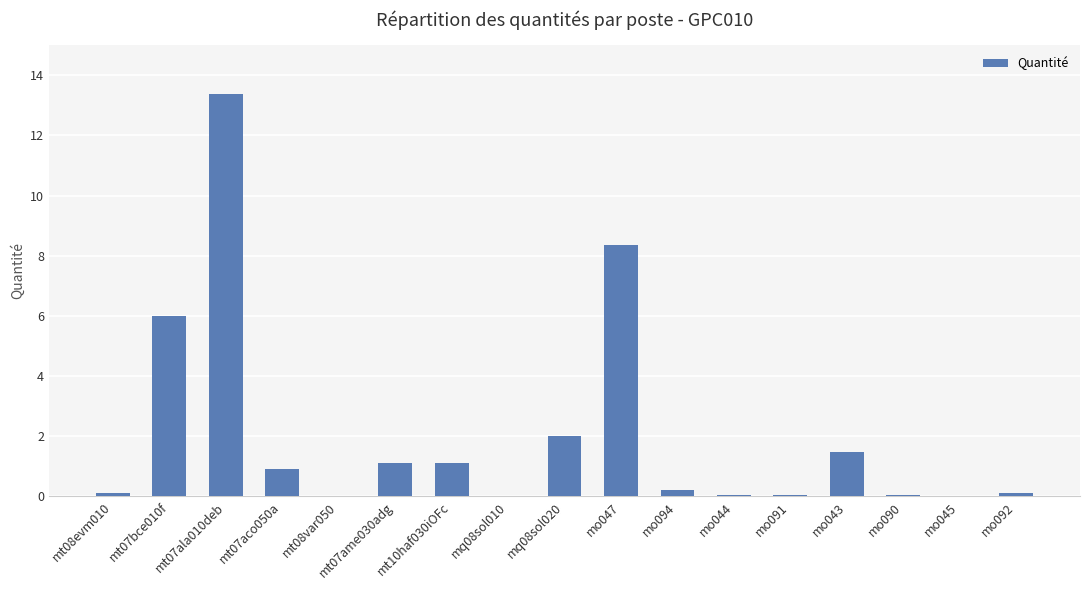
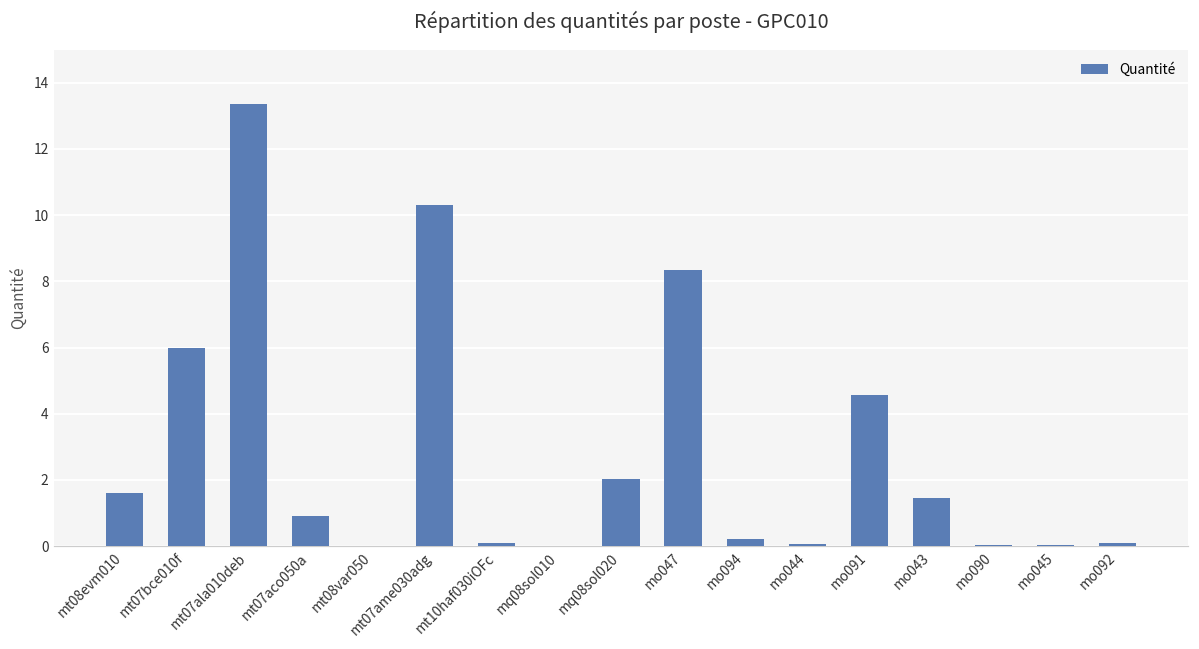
mt08evm010: 0.1 -> 1.6
mt07ame030adg: 1.1 -> 10.3
mt10haf030iOFc: 1.1 -> 0.1
mo091: 0.1 -> 4.6
